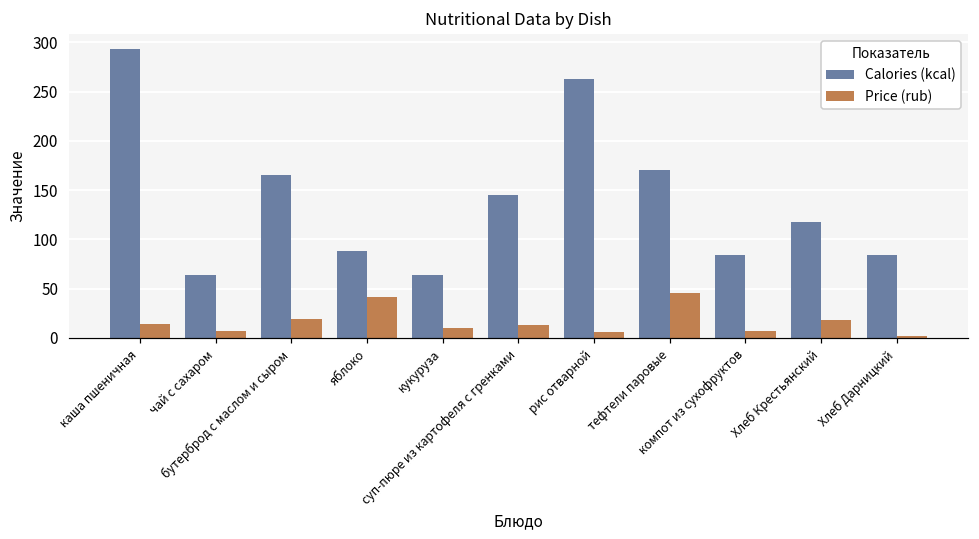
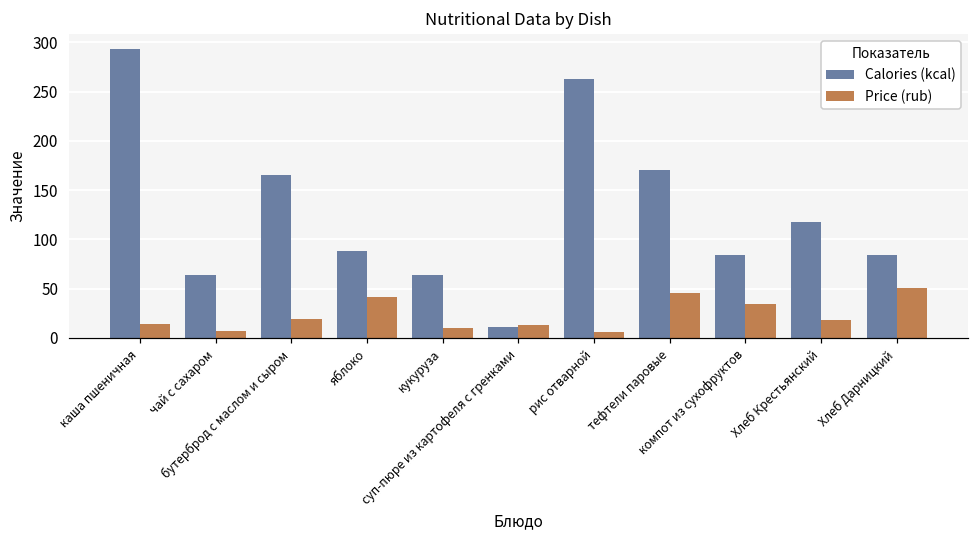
Calories (kcal), суп-пюре из картофеля с гренками: 150 -> 10
Price (rub), компот из сухофруктов: 10 -> 30
Price (rub), Хлеб Дарницкий: 0 -> 50
